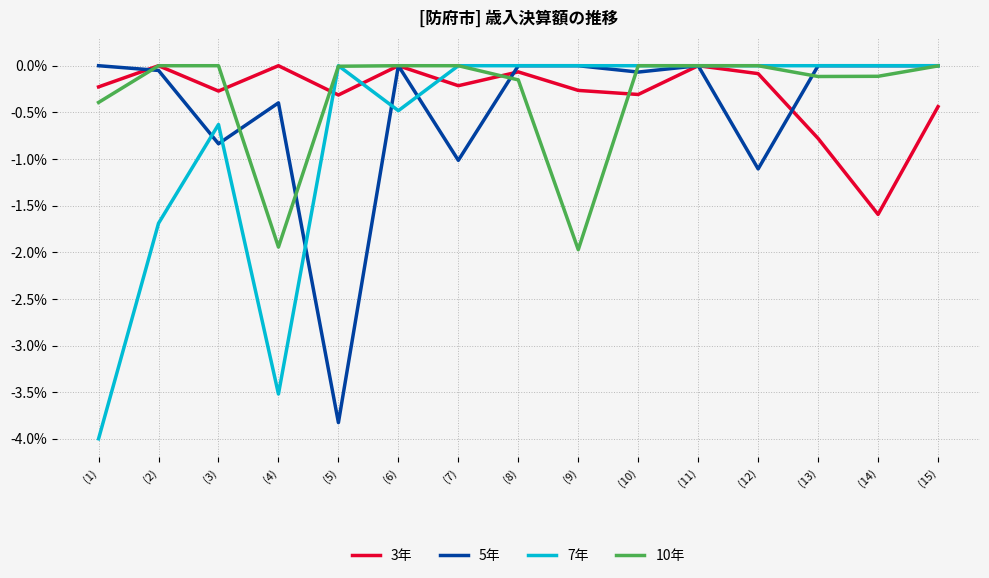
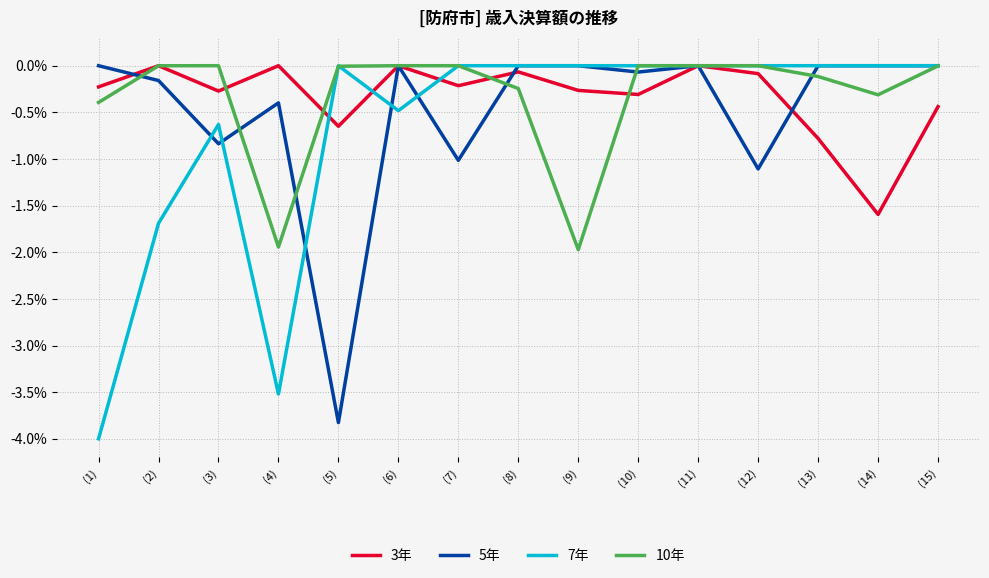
5年, (2): -0.1% -> -0.2%
3年, (5): -0.3% -> -0.6%
10年, (8): -0.15% -> -0.24%
10年, (14): -0.1% -> -0.3%
